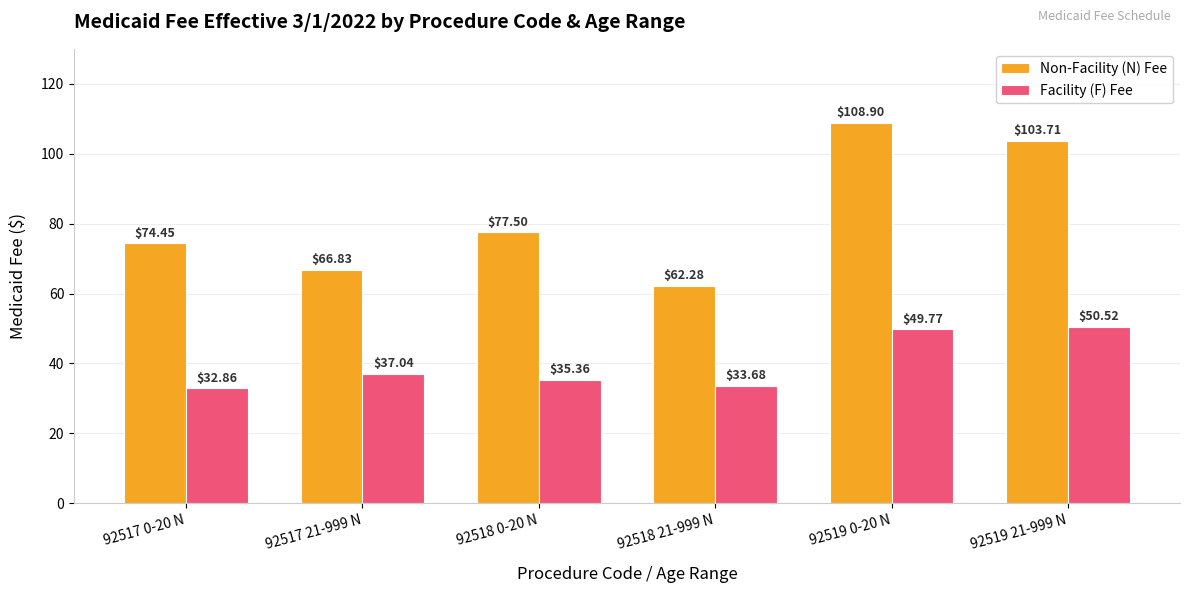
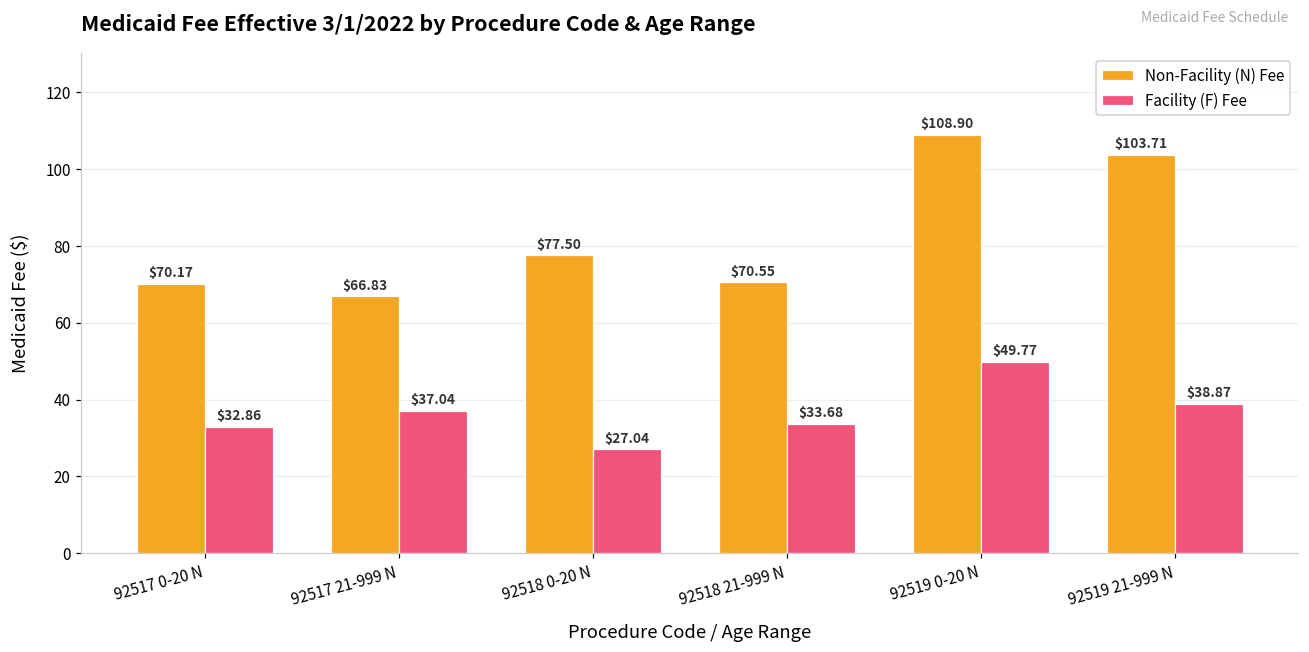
Non-Facility (N) Fee, 92517 0-20 N: $74.45 -> $70.17
Facility (F) Fee, 92518 0-20 N: $35.36 -> $27.04
Non-Facility (N) Fee, 92518 21-999 N: $62.28 -> $70.55
Facility (F) Fee, 92519 21-999 N: $50.52 -> $38.87
